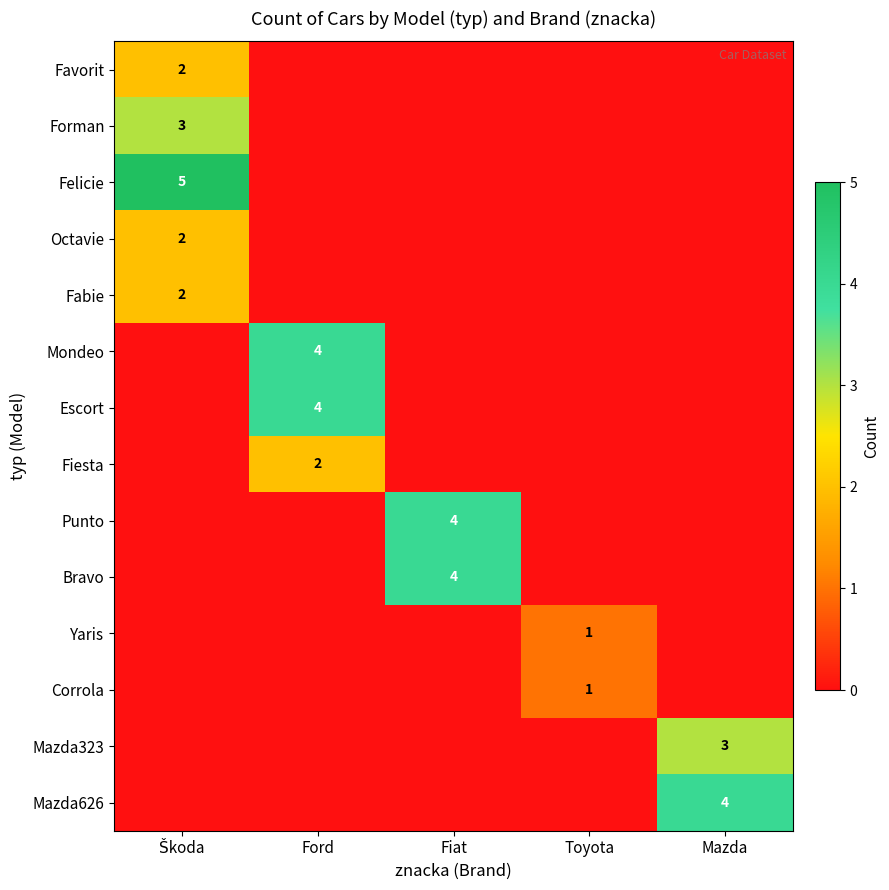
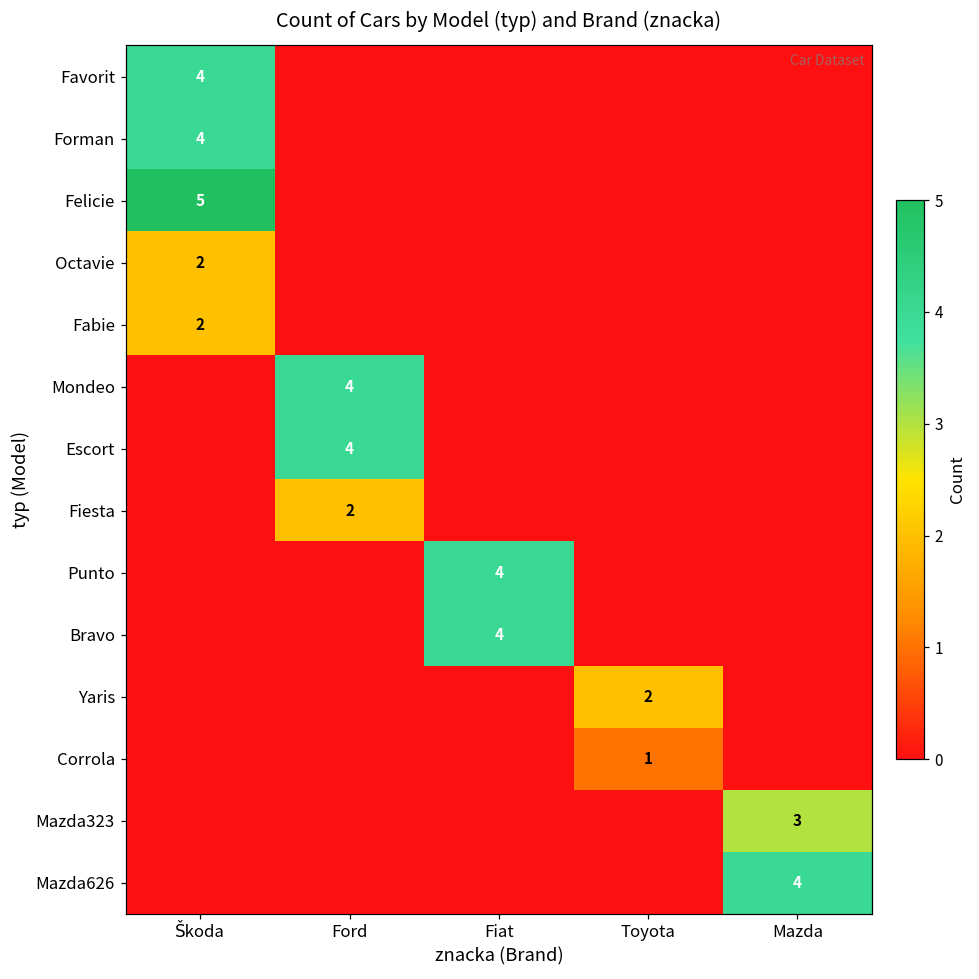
Favorit, Škoda: 2 -> 4
Forman, Škoda: 3 -> 4
Yaris, Toyota: 1 -> 2
